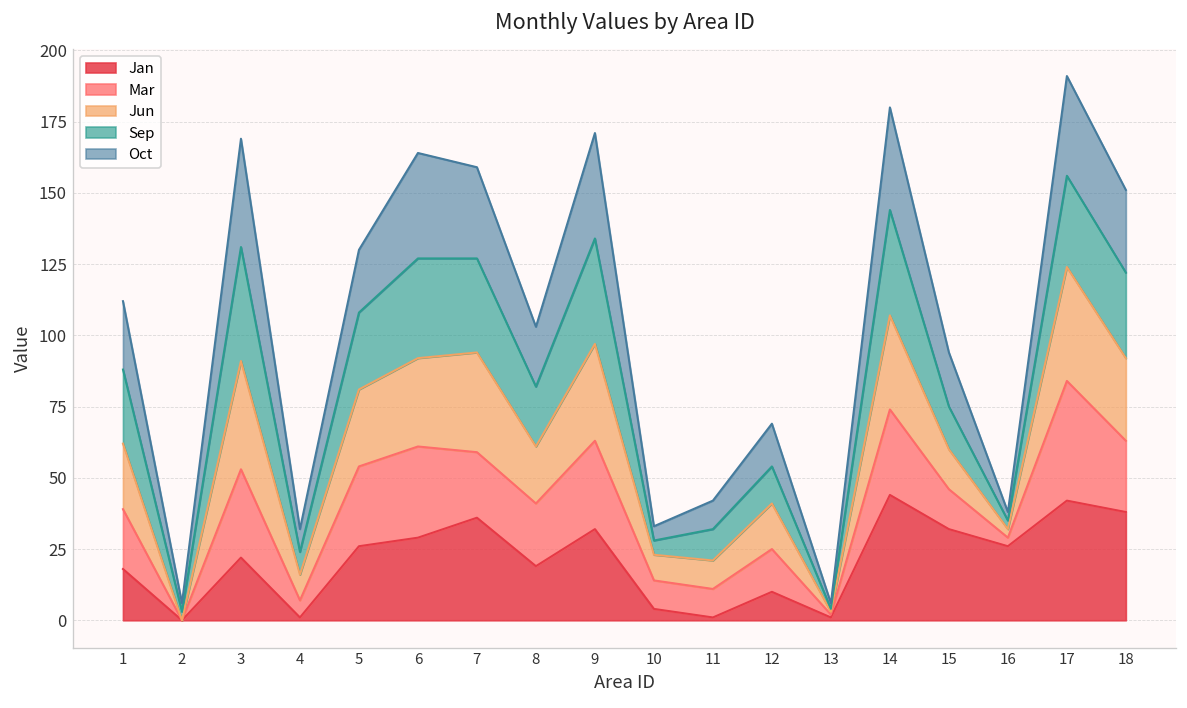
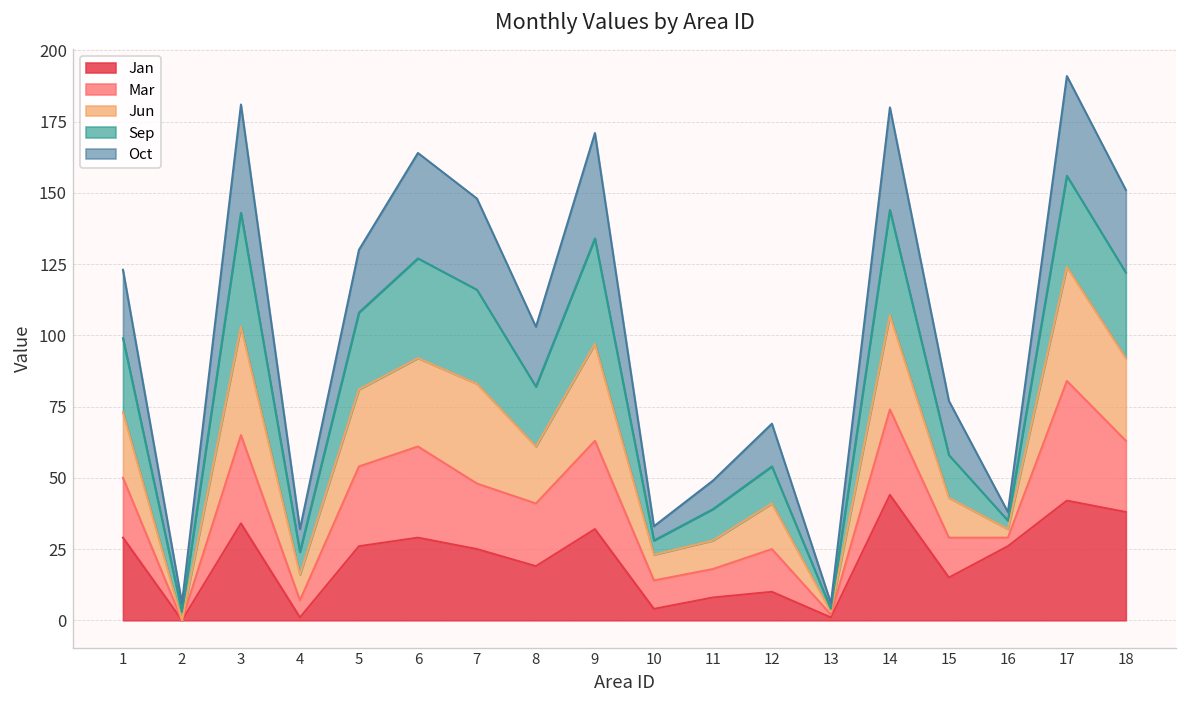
Jan, 1: 18 -> 29
Jan, 3: 22 -> 34
Jan, 7: 36 -> 25
Jan, 11: 1 -> 8
Jan, 15: 32 -> 15
